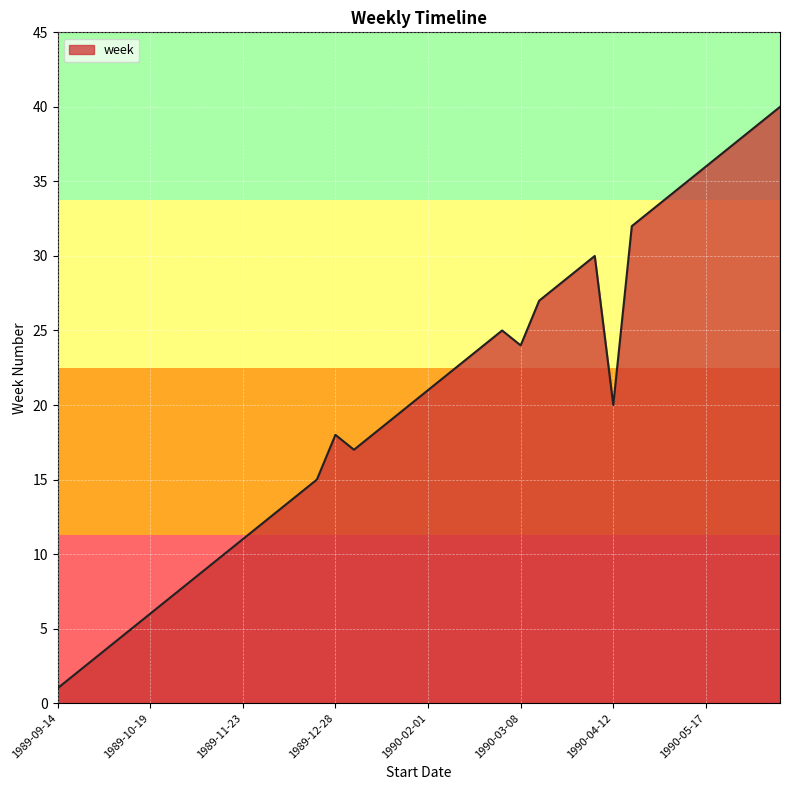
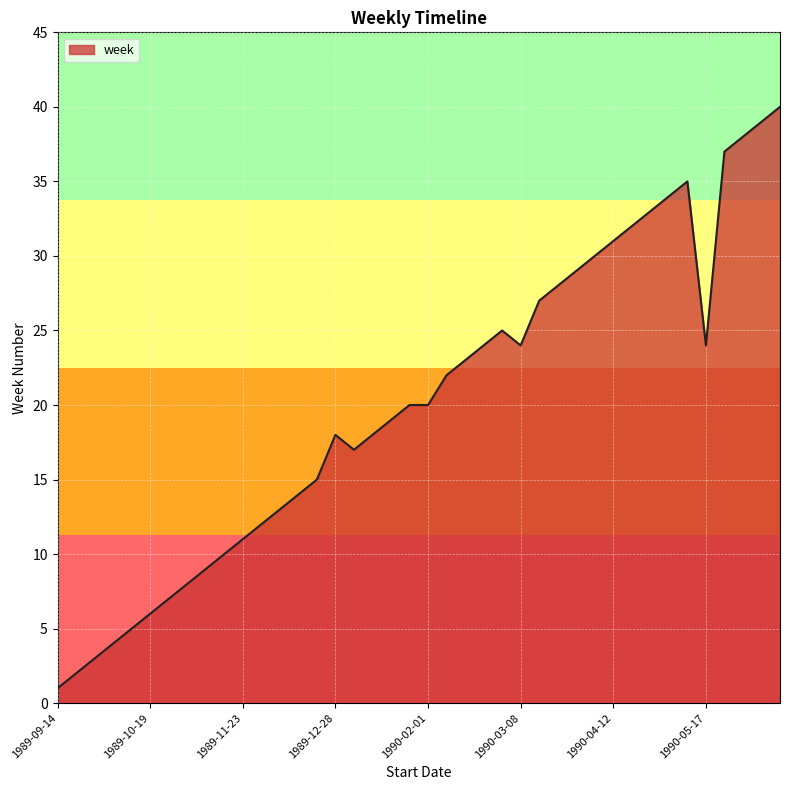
1990-02-01: 21 -> 20
1990-04-12: 20 -> 31
1990-05-17: 36 -> 24
